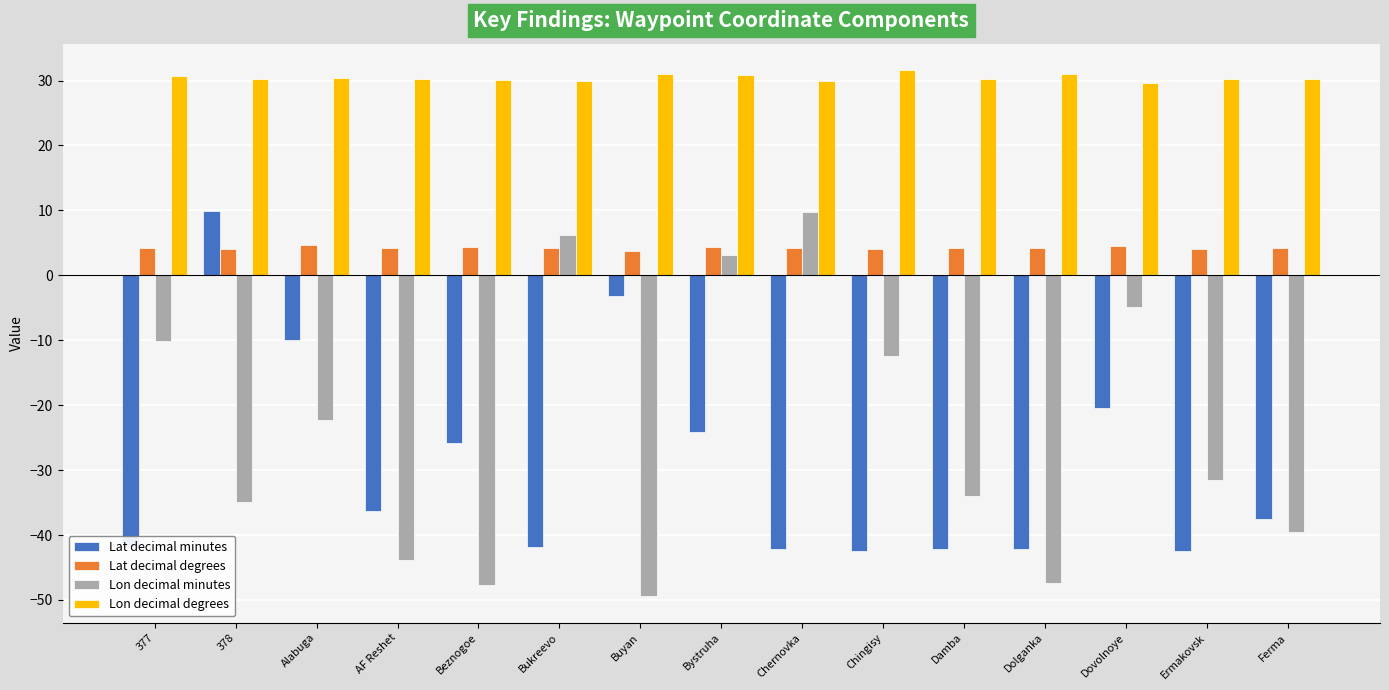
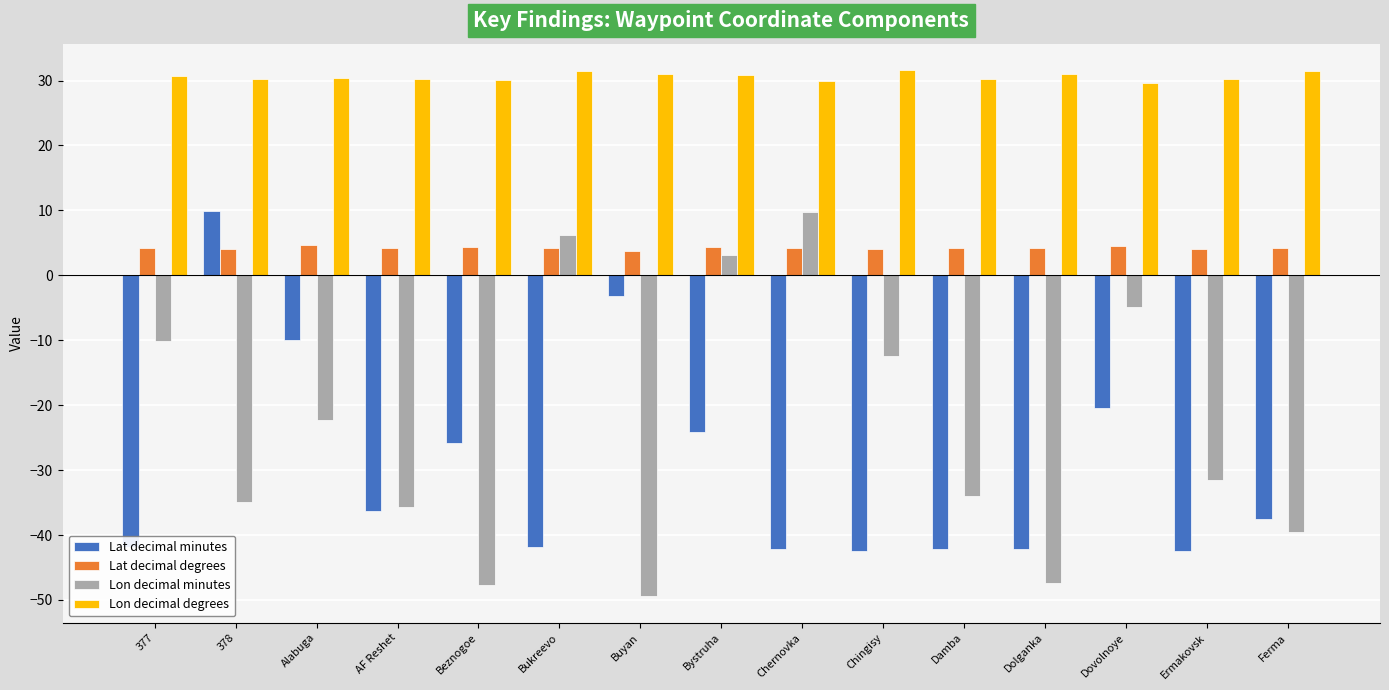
Lon decimal minutes, AF Reshet: -44 -> -36
Lon decimal degrees, Bukreevo: 30 -> 31
Lon decimal degrees, Ferma: 30 -> 31
